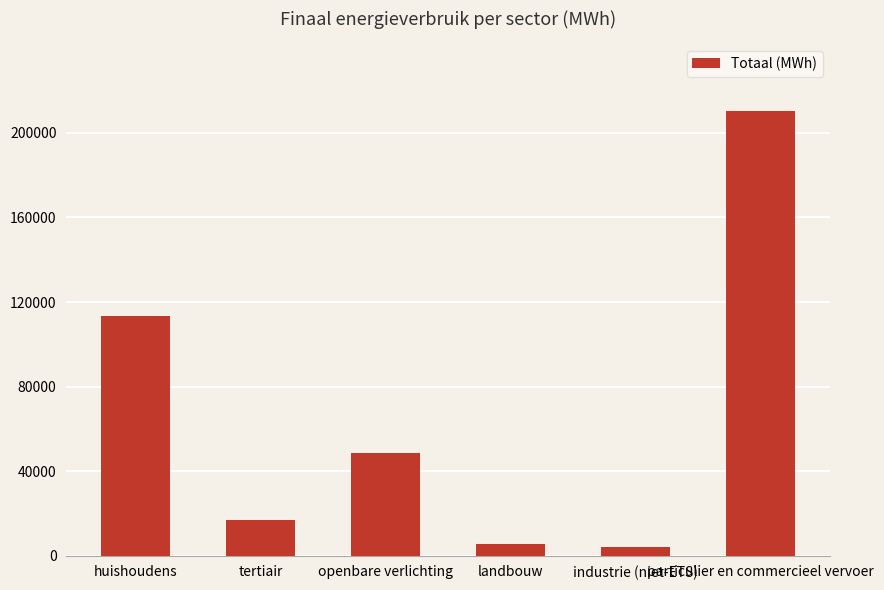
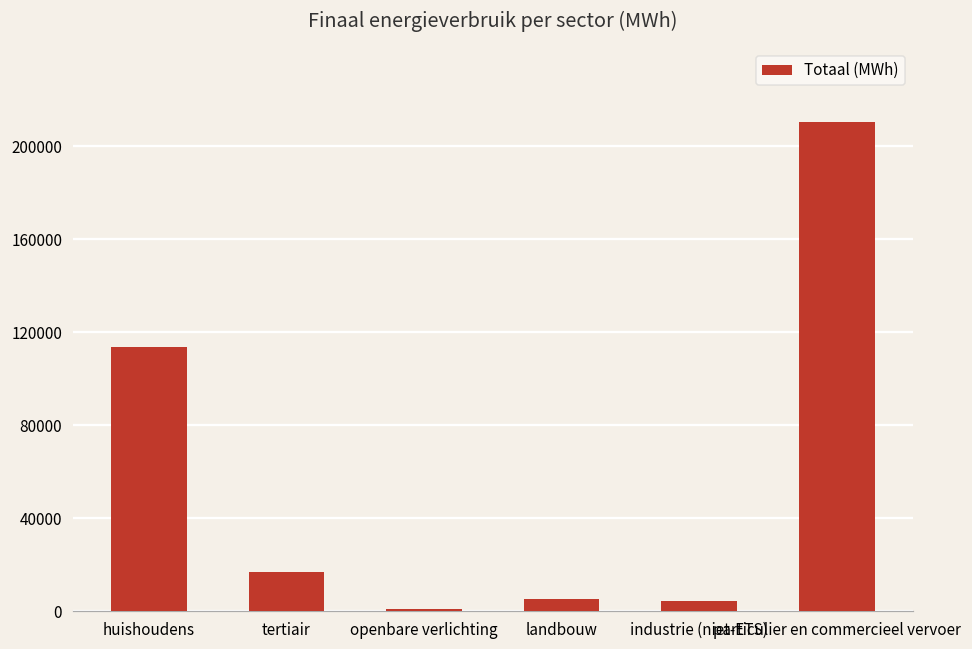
openbare verlichting: 49000 -> 1000
